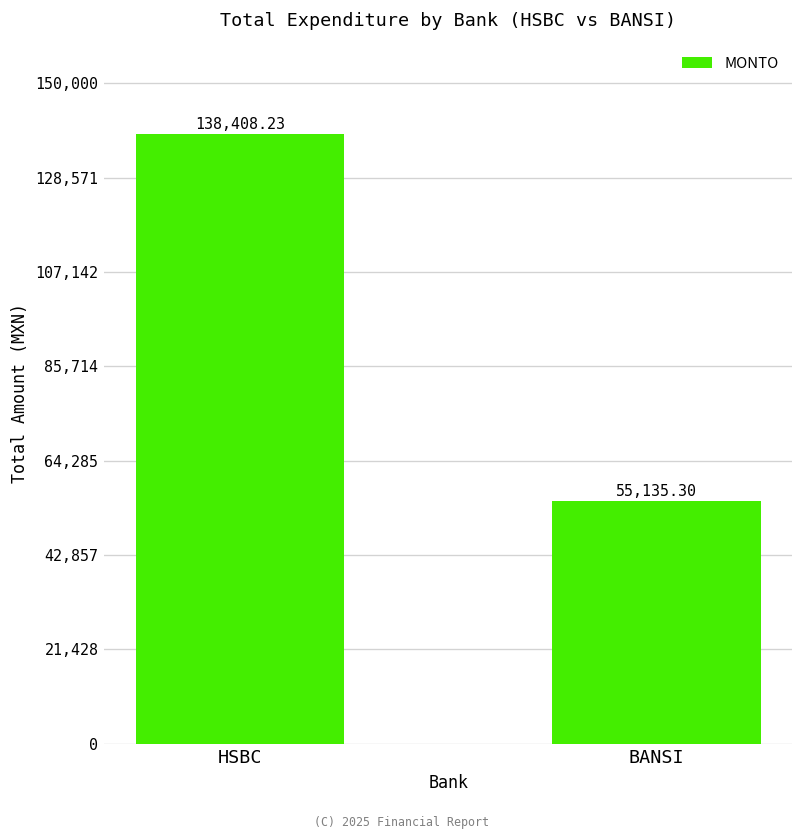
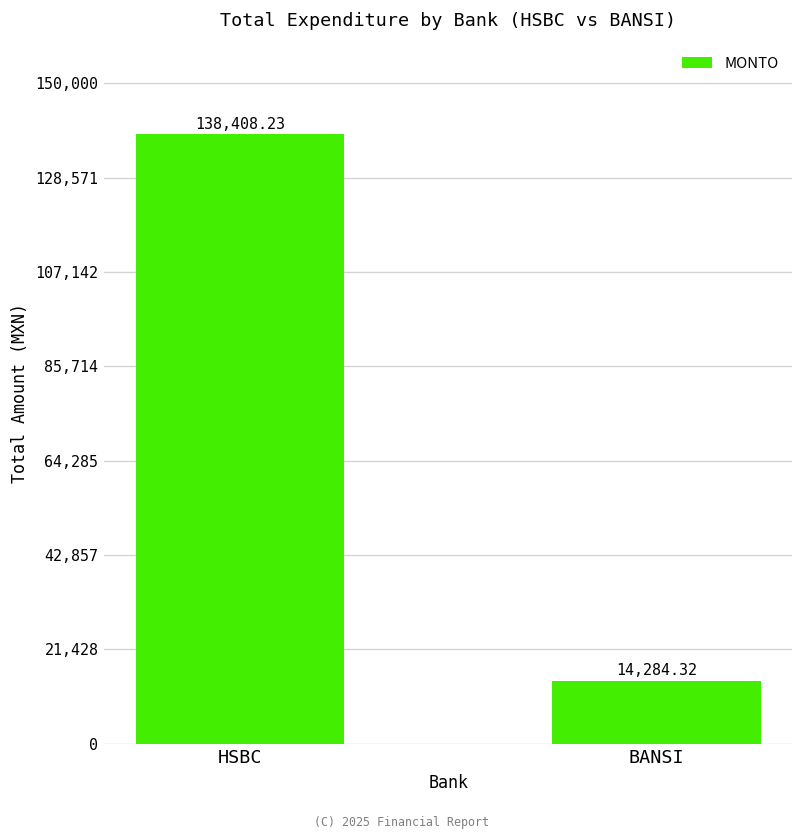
BANSI: 55,135.30 -> 14,284.32
